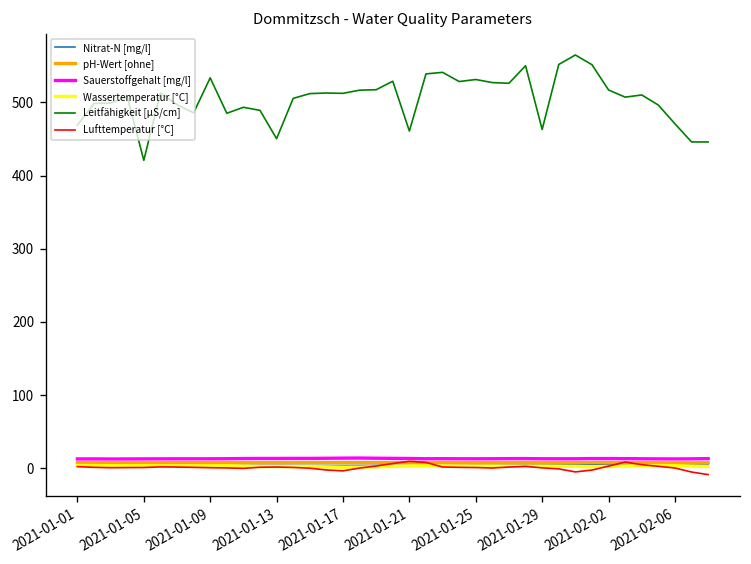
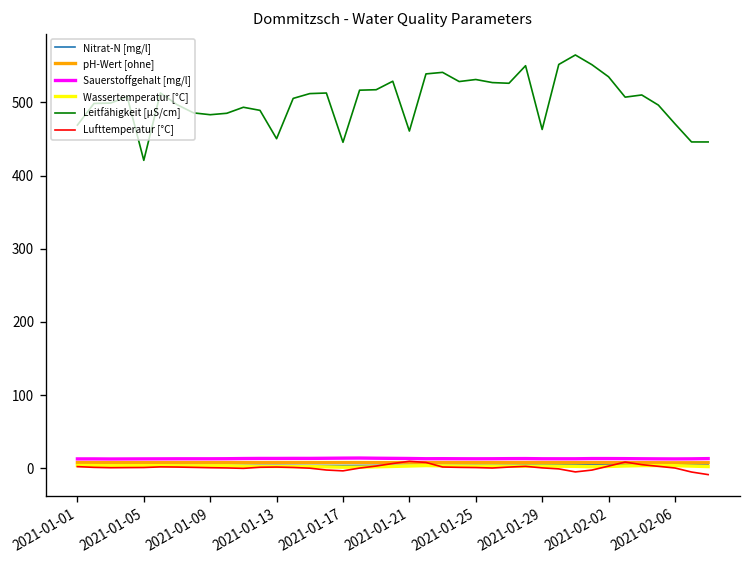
Leitfähigkeit [µS/cm], 2021-01-09: 530 -> 480
Leitfähigkeit [µS/cm], 2021-01-17: 510 -> 450
Leitfähigkeit [µS/cm], 2021-02-02: 520 -> 530
